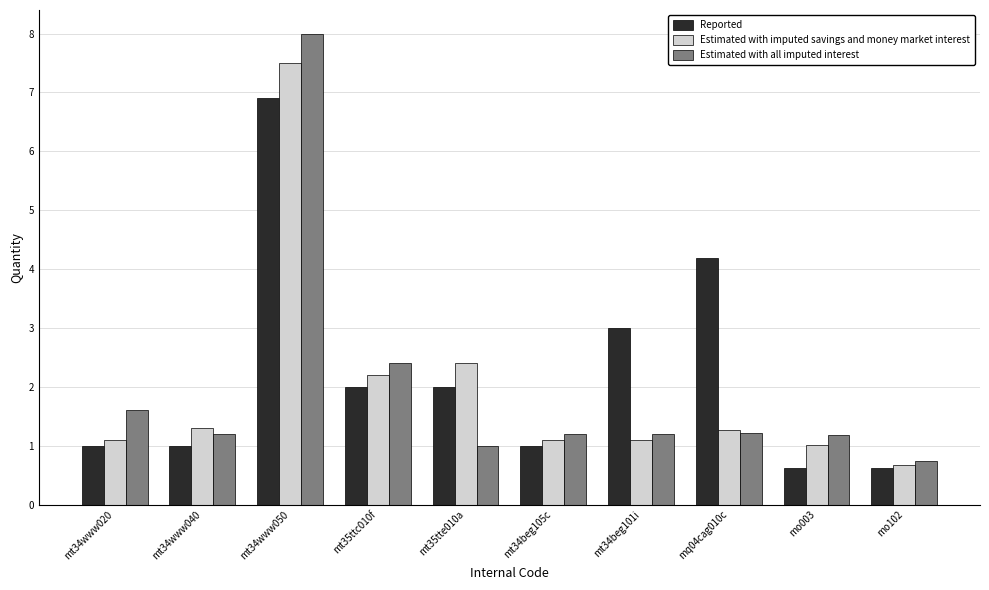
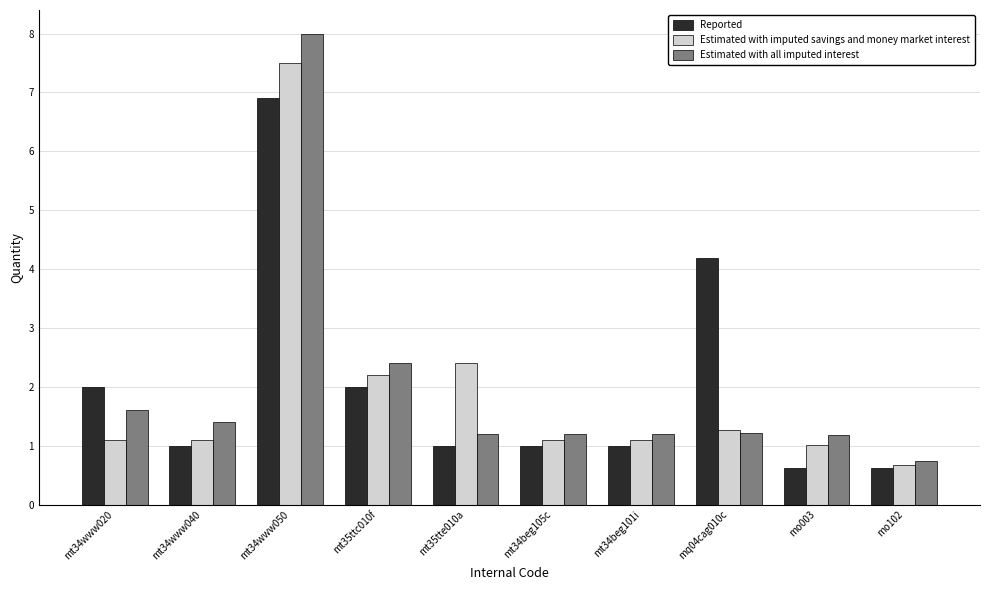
Reported, mt34www020: 1 -> 2
Estimated with imputed savings and money market interest, mt34www040: 1.3 -> 1.1
Estimated with all imputed interest, mt34www040: 1.2 -> 1.4
Reported, mt35tte010a: 2 -> 1
Estimated with all imputed interest, mt35tte010a: 1.0 -> 1.2
Reported, mt34beg101i: 3 -> 1
